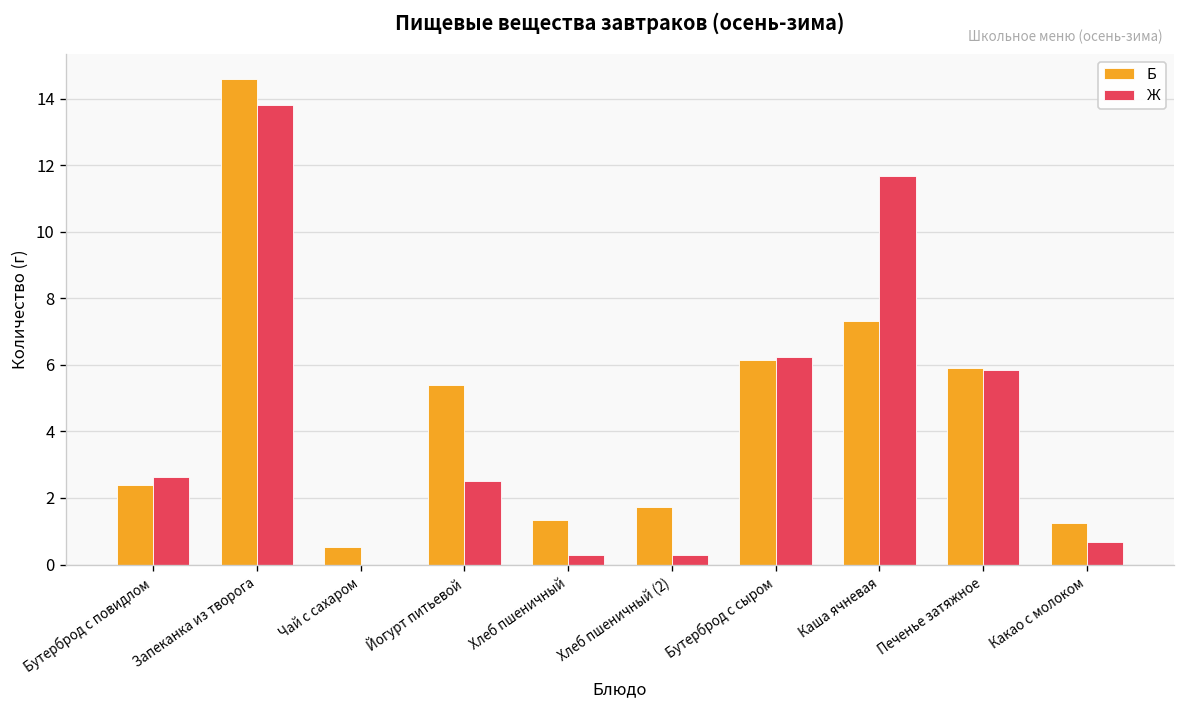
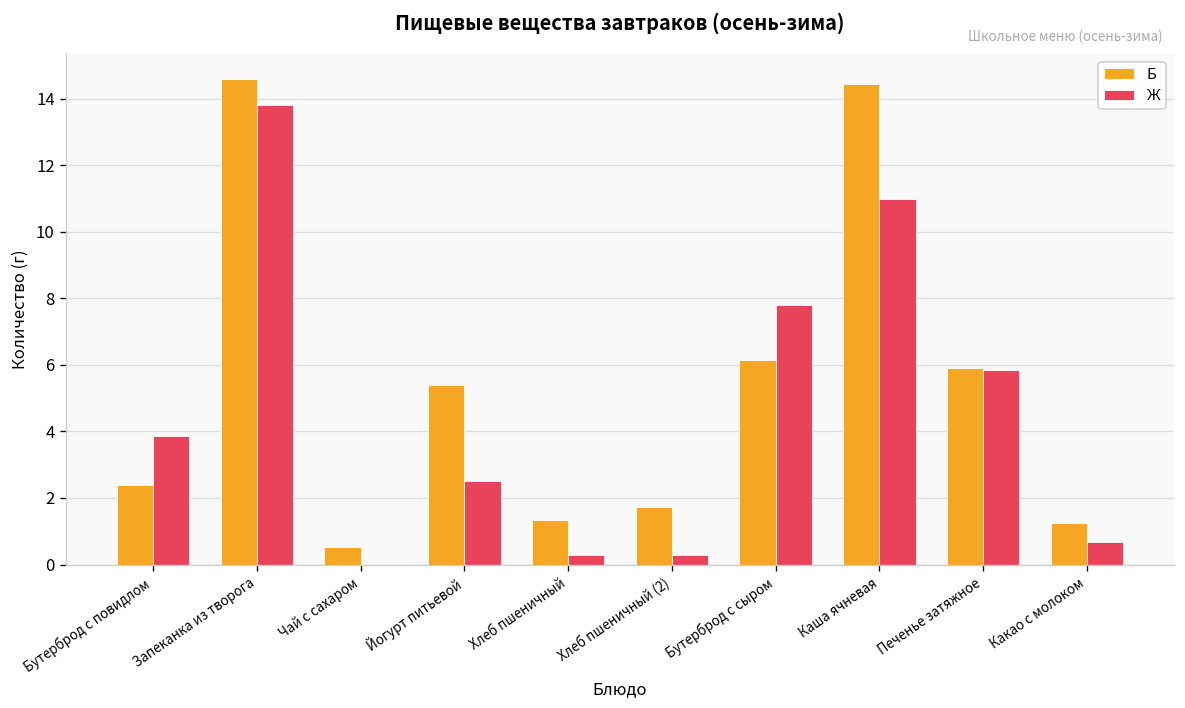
Ж, Бутерброд с повидлом: 2.6 -> 3.9
Ж, Бутерброд с сыром: 6.2 -> 7.8
Б, Каша ячневая: 7.3 -> 14.5
Ж, Каша ячневая: 11.7 -> 11.0
